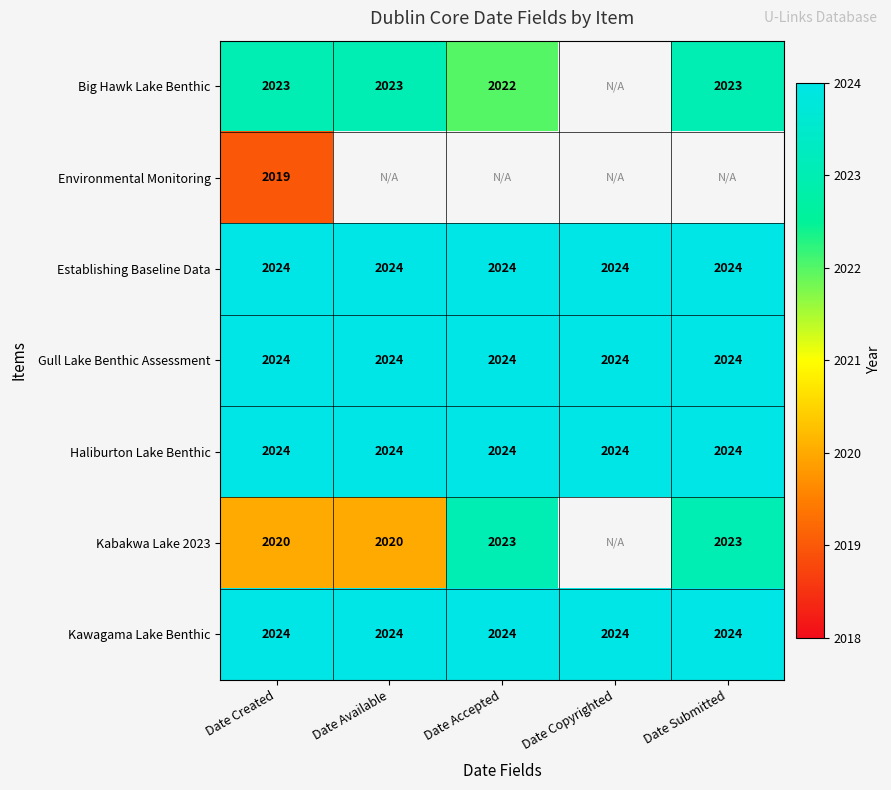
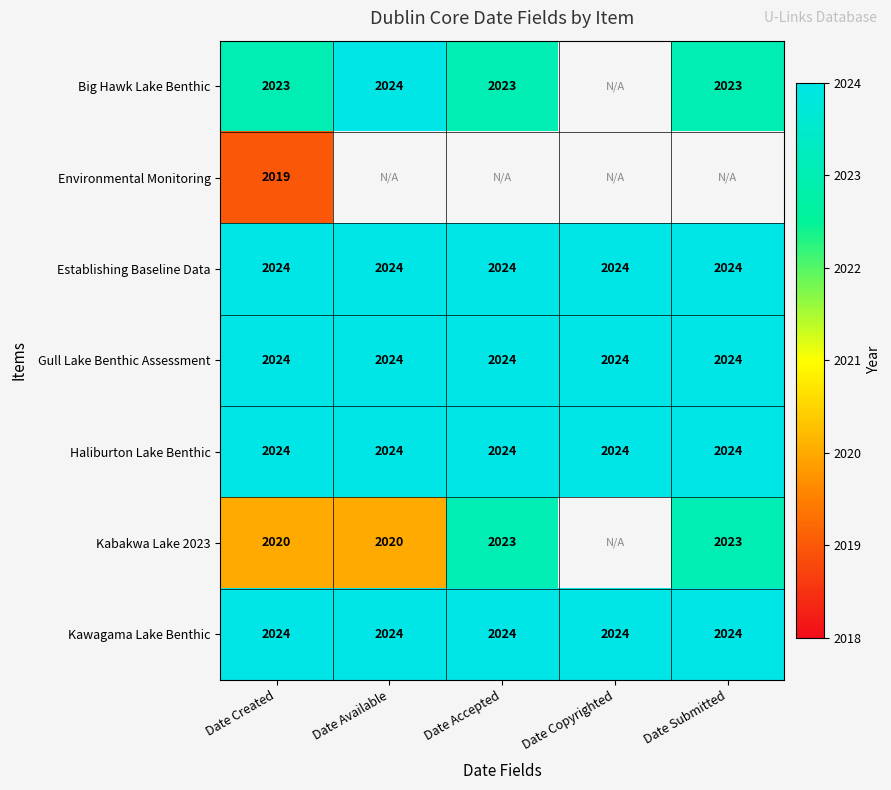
Big Hawk Lake Benthic, Date Available: 2023 -> 2024
Big Hawk Lake Benthic, Date Accepted: 2022 -> 2023
